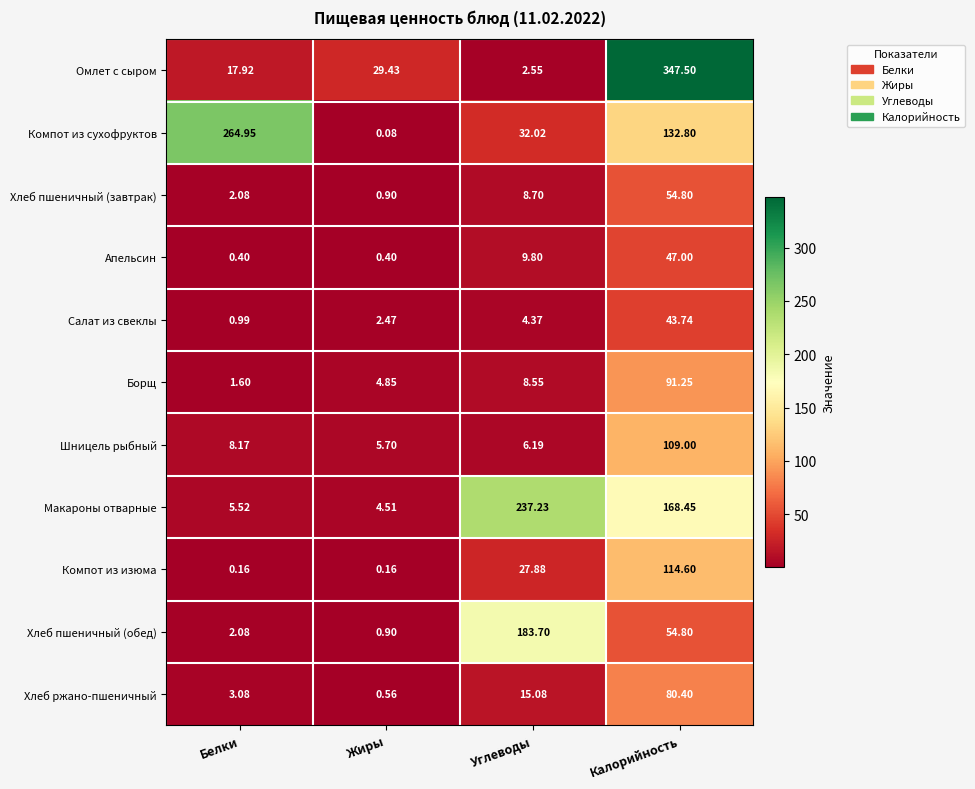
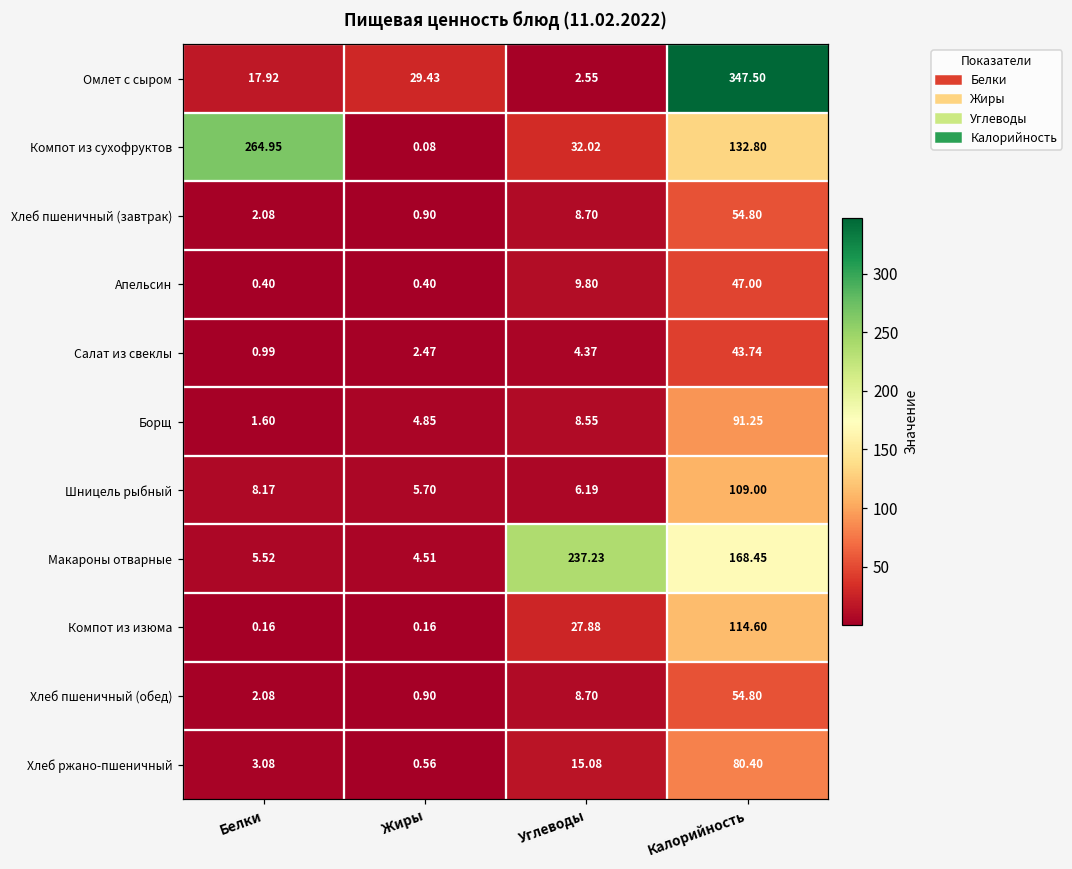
Хлеб пшеничный (обед), Углеводы: 183.70 -> 8.70
